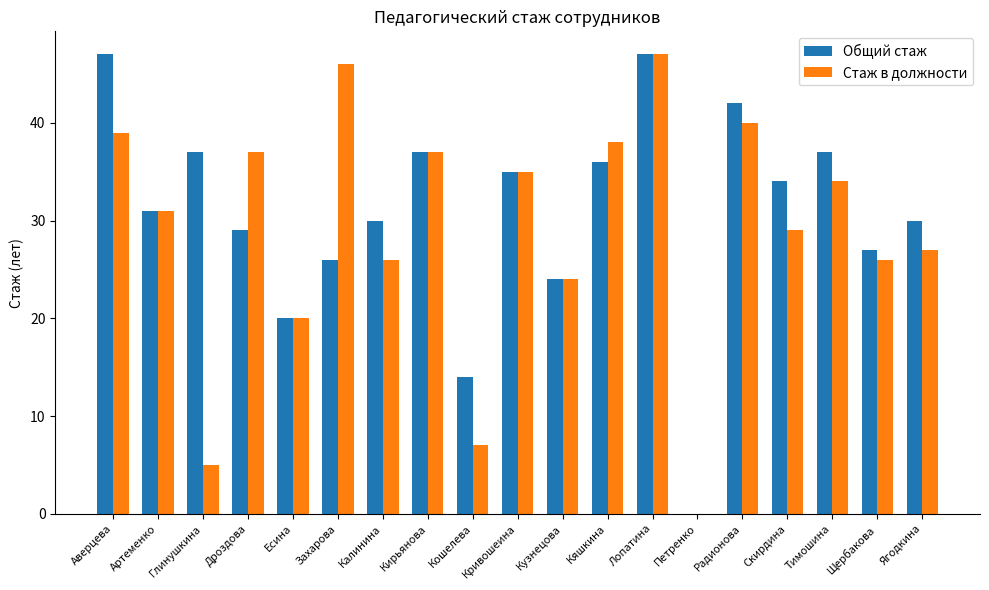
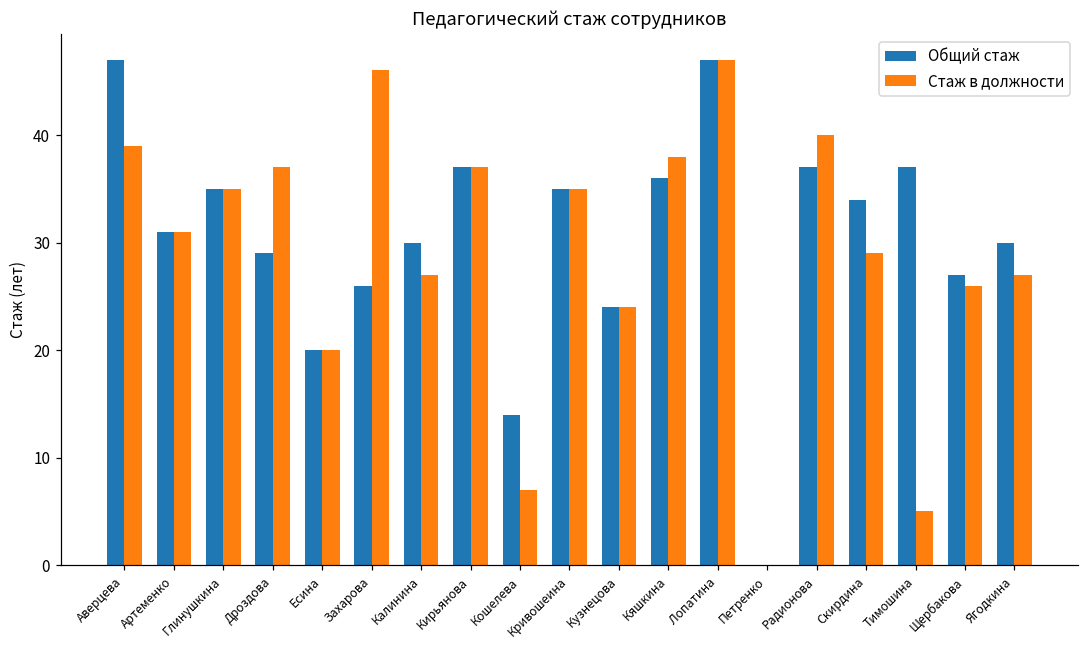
Общий стаж, Глинушкина: 37 -> 35
Стаж в должности, Глинушкина: 5 -> 35
Стаж в должности, Калинина: 26 -> 27
Общий стаж, Радионова: 42 -> 37
Стаж в должности, Тимошина: 34 -> 5
